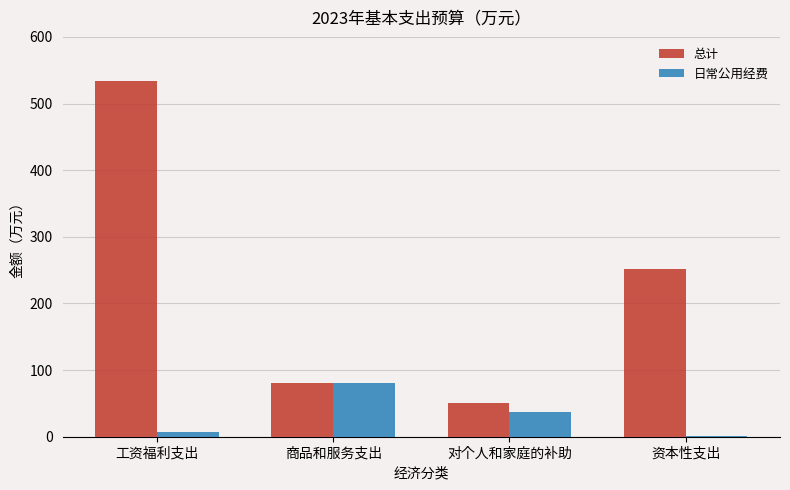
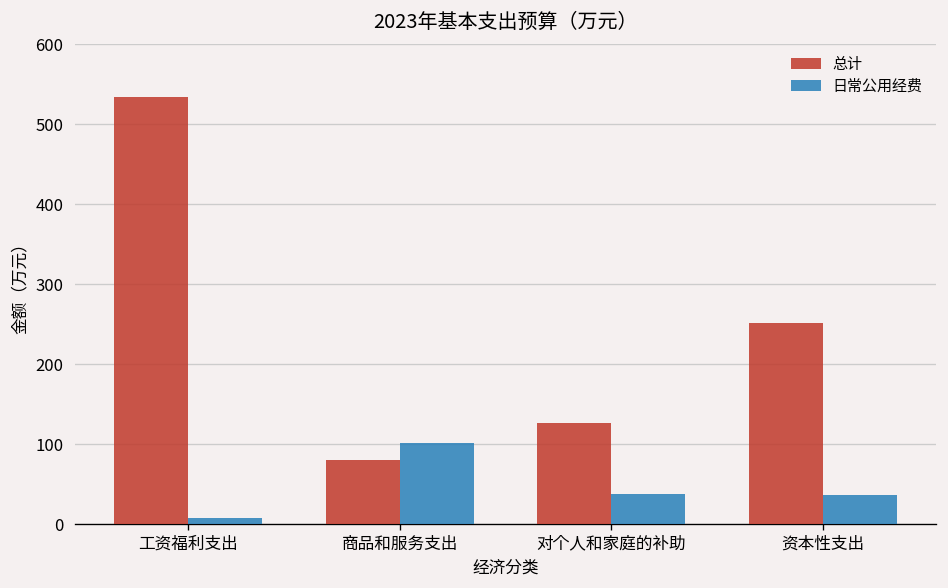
日常公用经费, 商品和服务支出: 80 -> 100
总计, 对个人和家庭的补助: 50 -> 130
日常公用经费, 资本性支出: 0 -> 40
